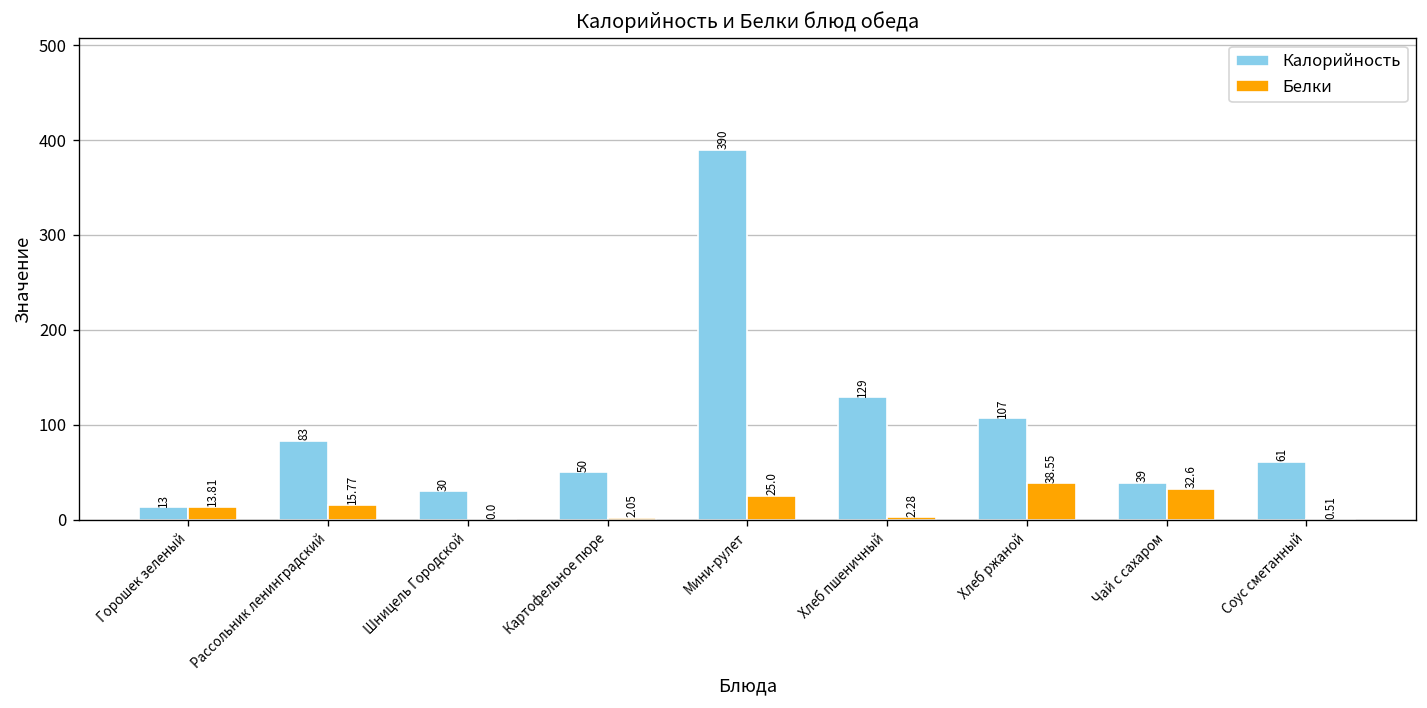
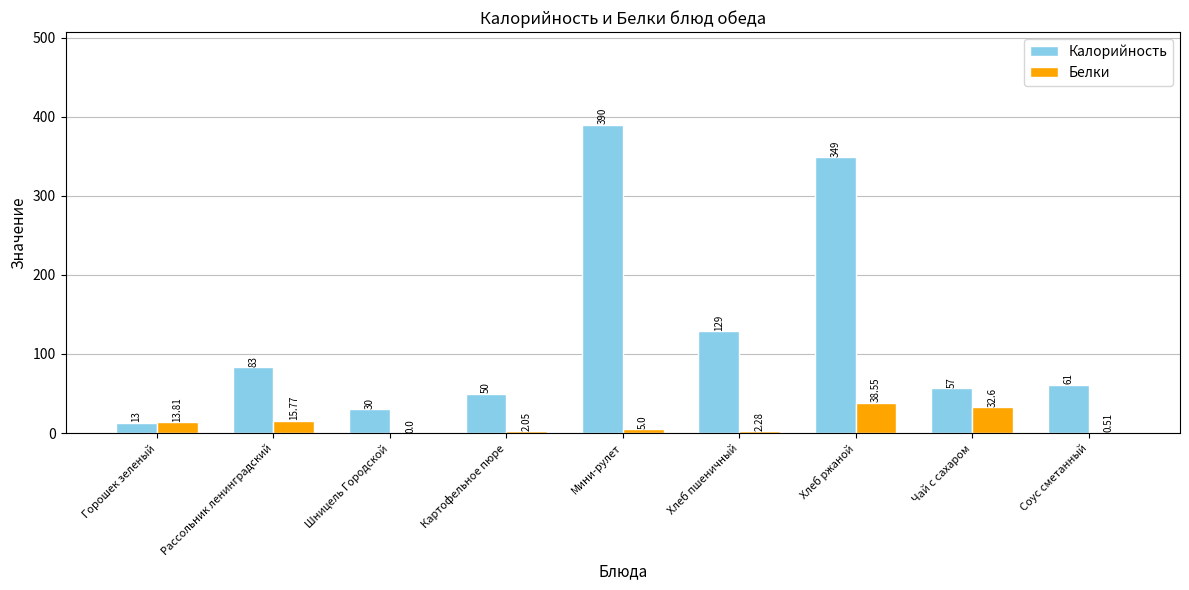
Белки, Мини-рулет: 25.0 -> 5.0
Калорийность, Хлеб ржаной: 107 -> 349
Калорийность, Чай с сахаром: 39 -> 57
